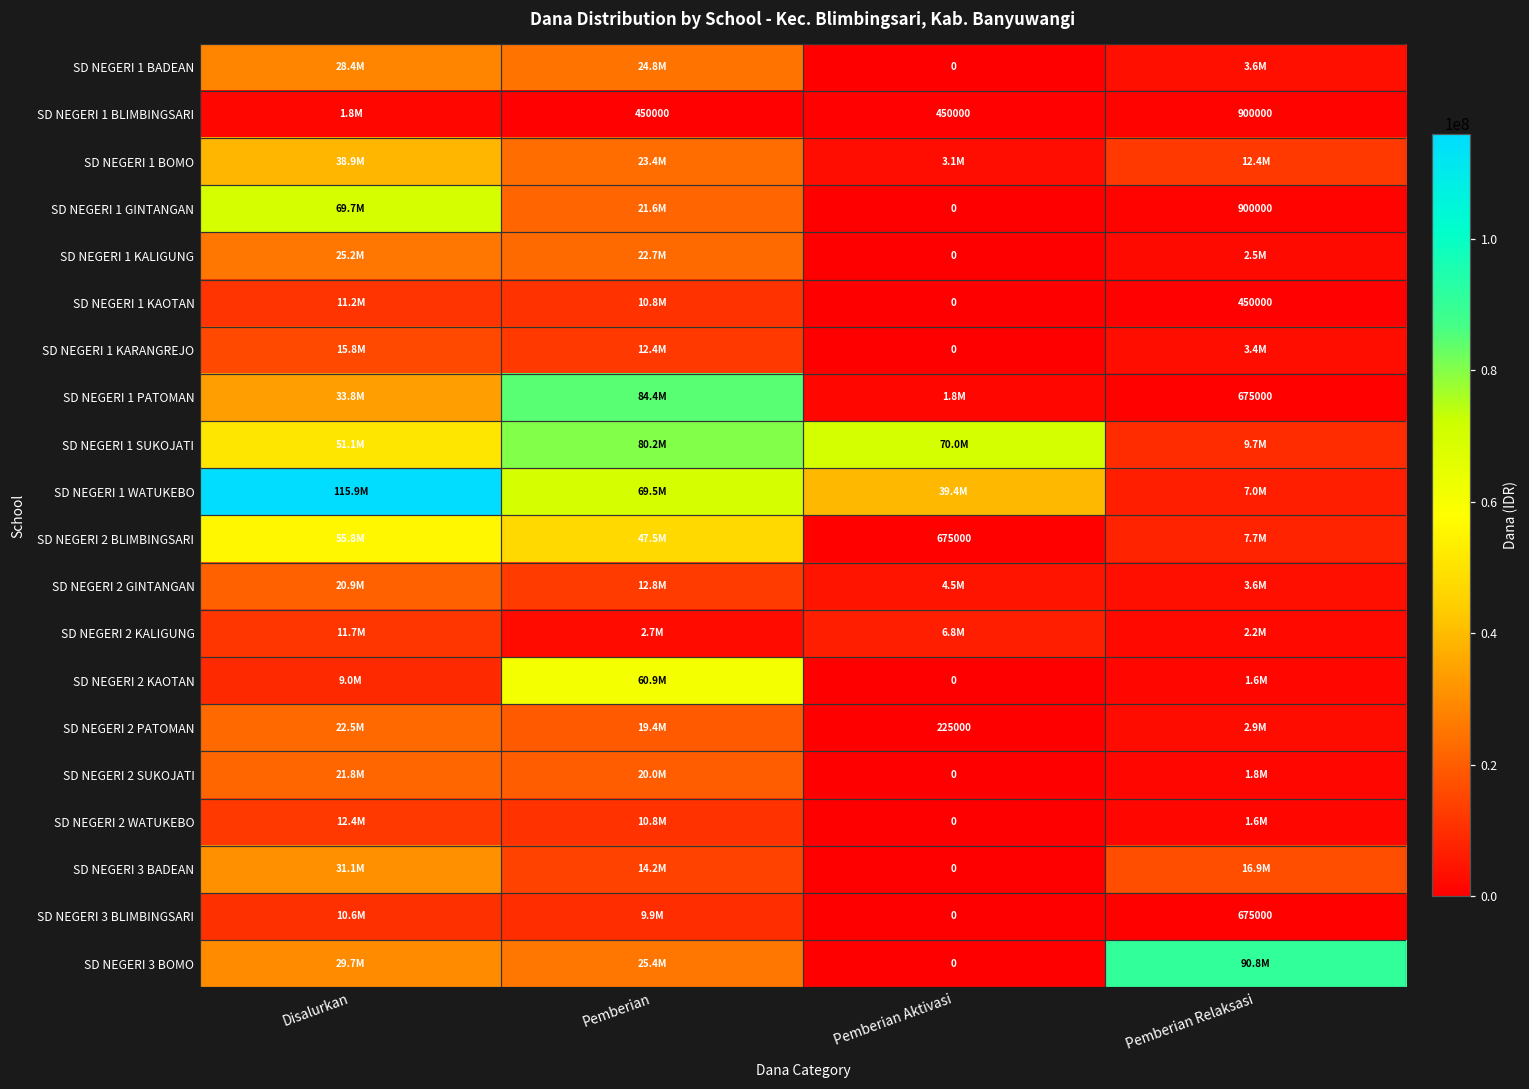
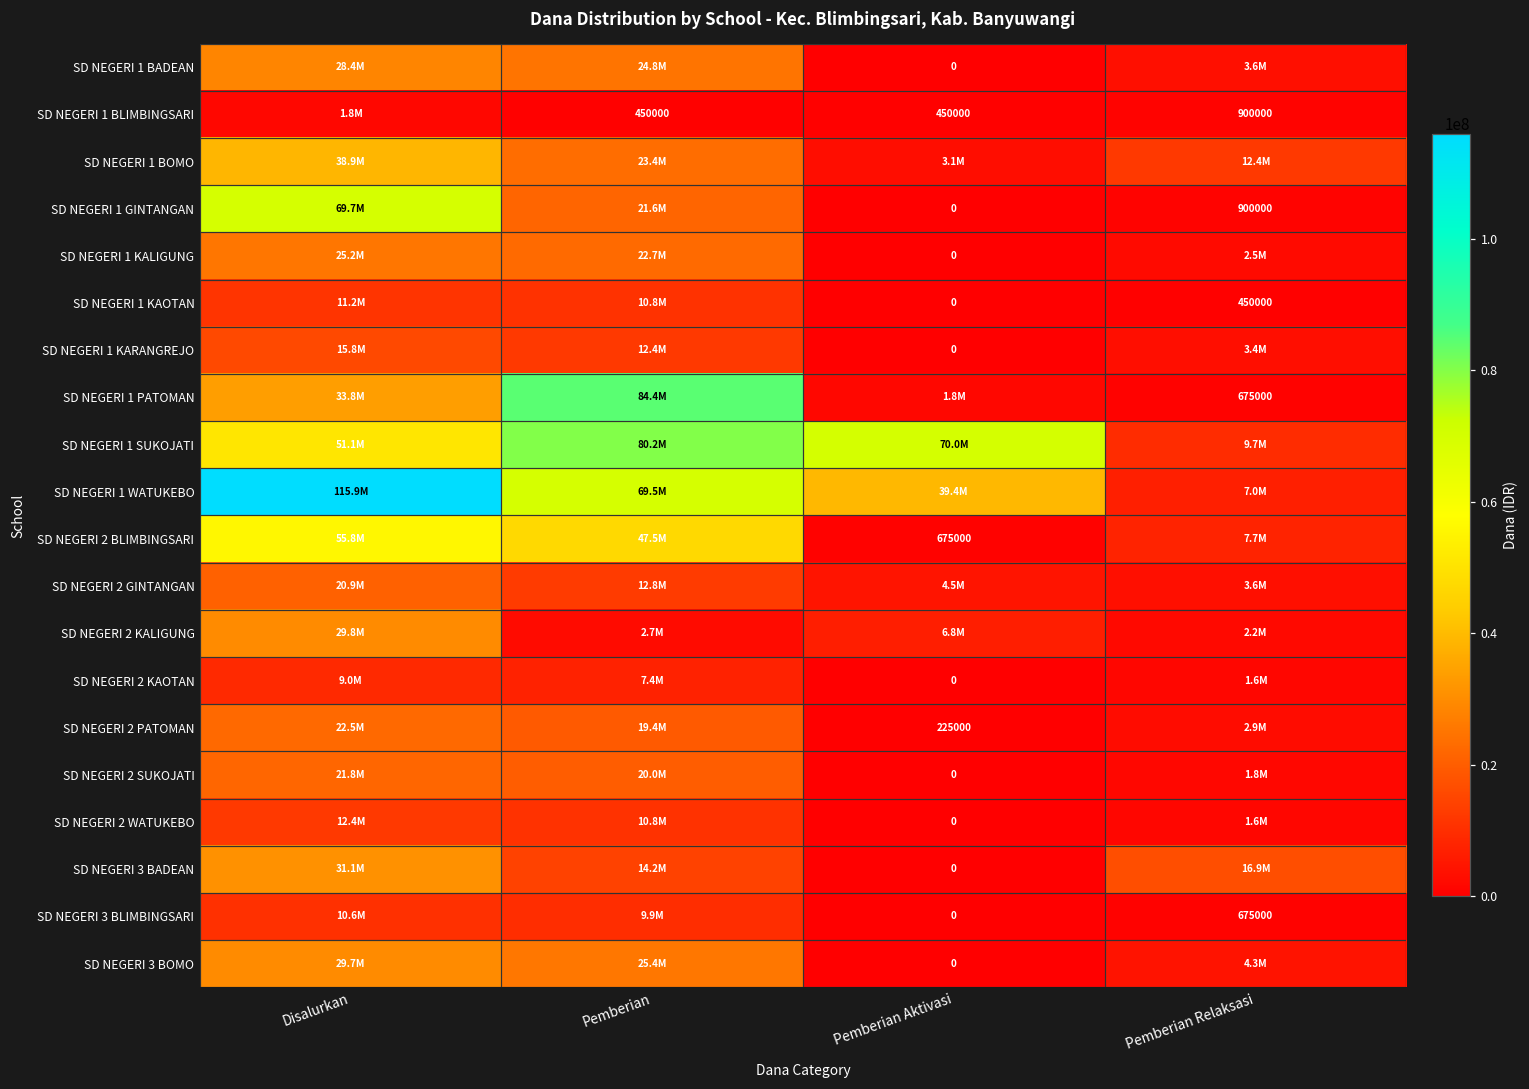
SD NEGERI 2 KALIGUNG, Disalurkan: 11.7M -> 29.8M
SD NEGERI 2 KAOTAN, Pemberian: 60.9M -> 7.4M
SD NEGERI 3 BOMO, Pemberian Relaksasi: 90.8M -> 4.3M
